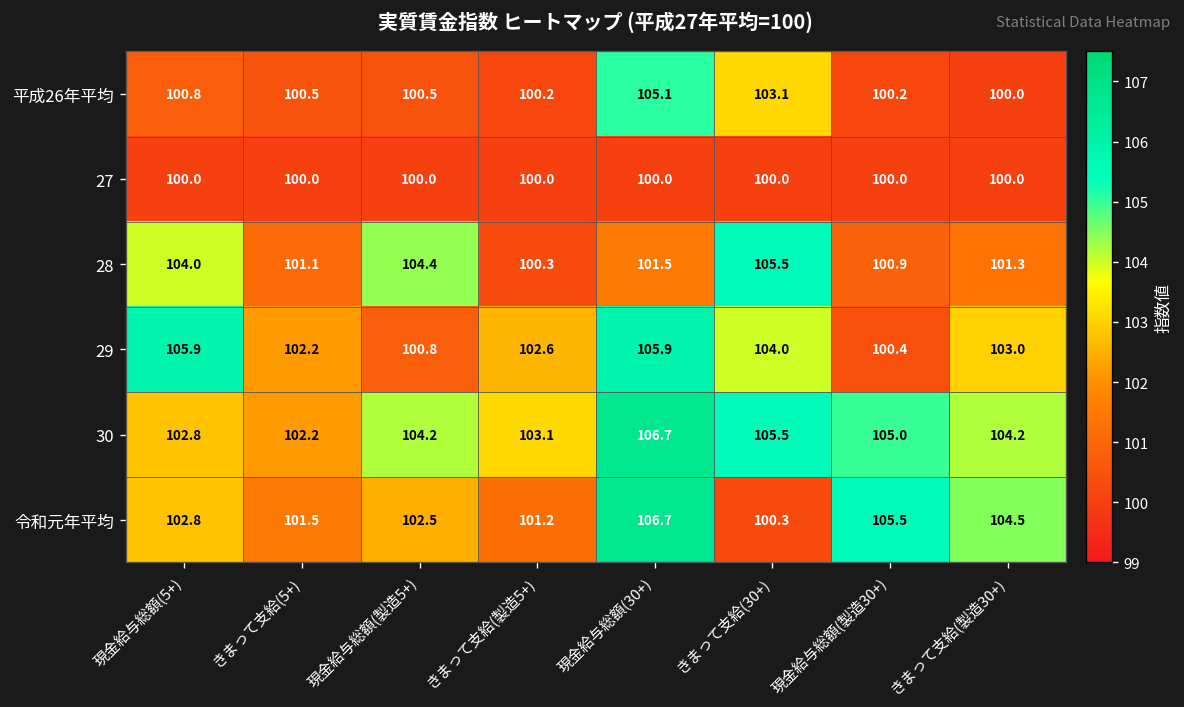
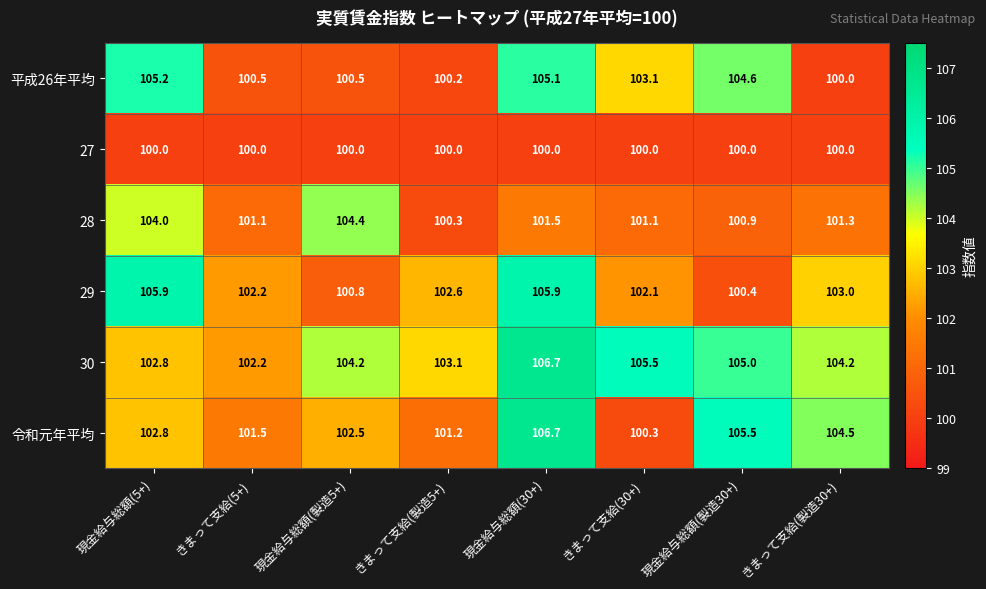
平成26年平均, 現金給与総額(5+): 100.8 -> 105.2
平成26年平均, 現金給与総額(製造30+): 100.2 -> 104.6
28, きまって支給(30+): 105.5 -> 101.1
29, きまって支給(30+): 104.0 -> 102.1
